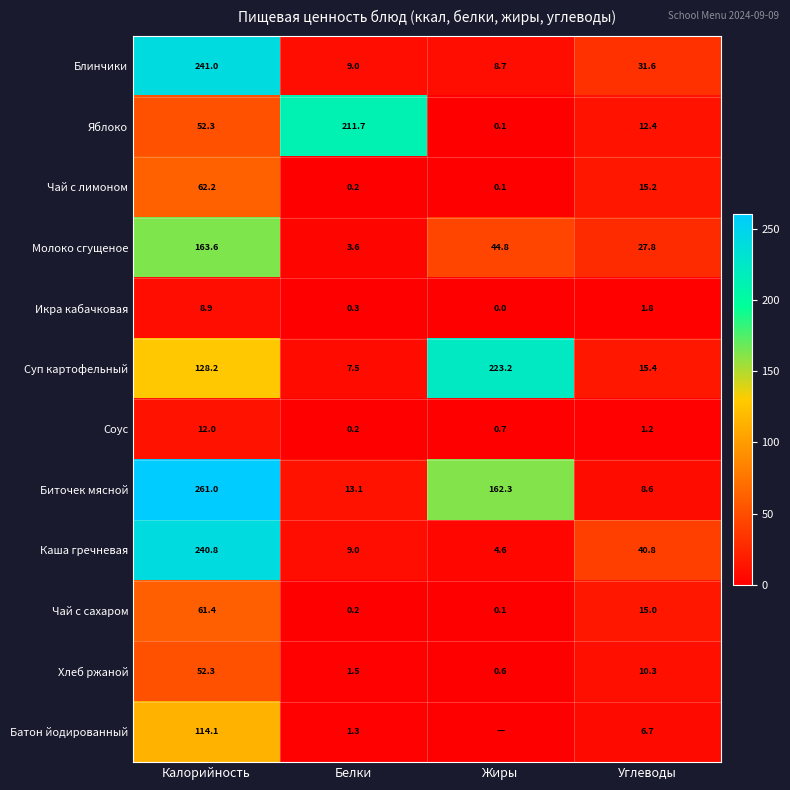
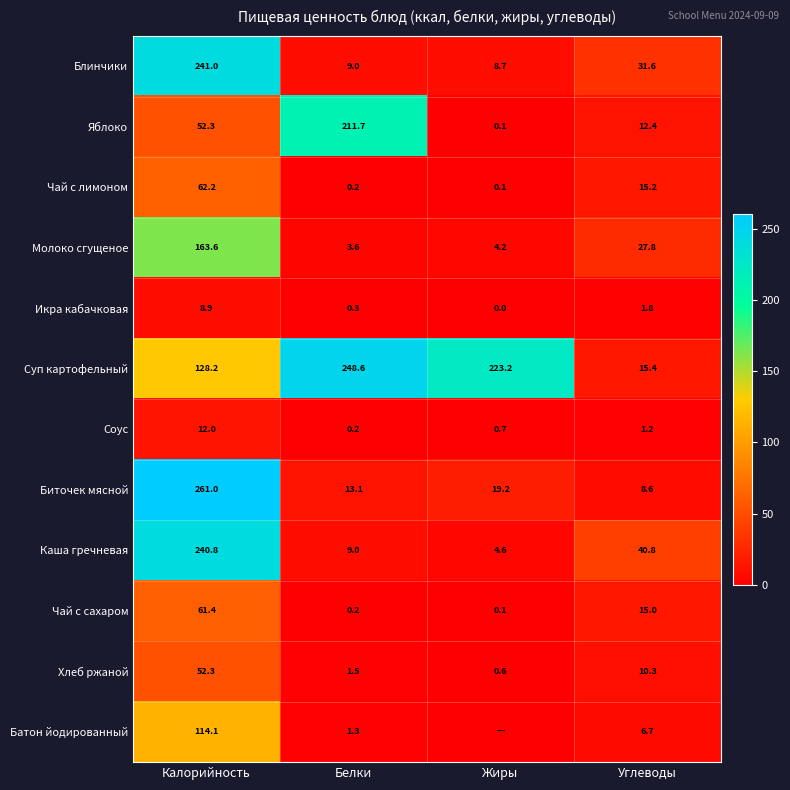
Молоко сгущеное, Жиры: 44.8 -> 4.2
Суп картофельный, Белки: 7.5 -> 248.6
Биточек мясной, Жиры: 162.3 -> 19.2
